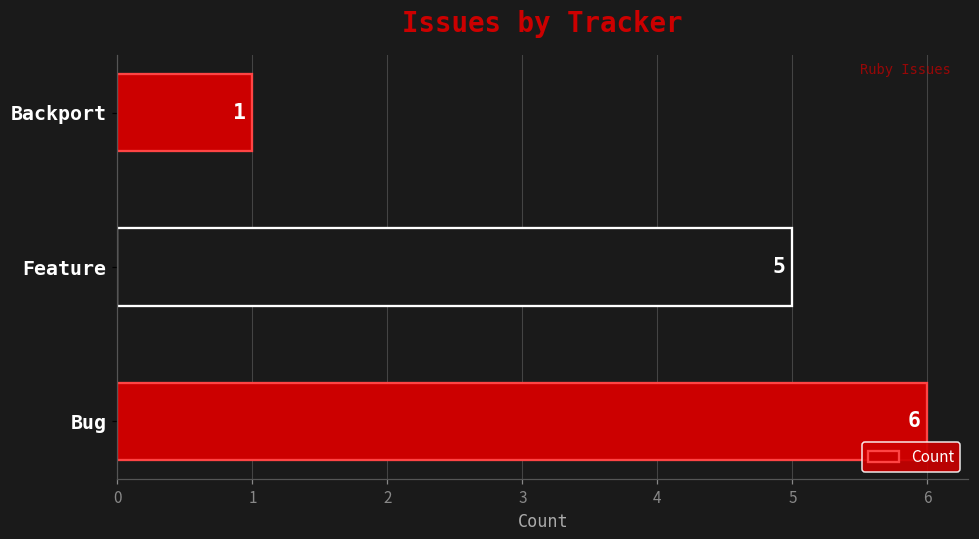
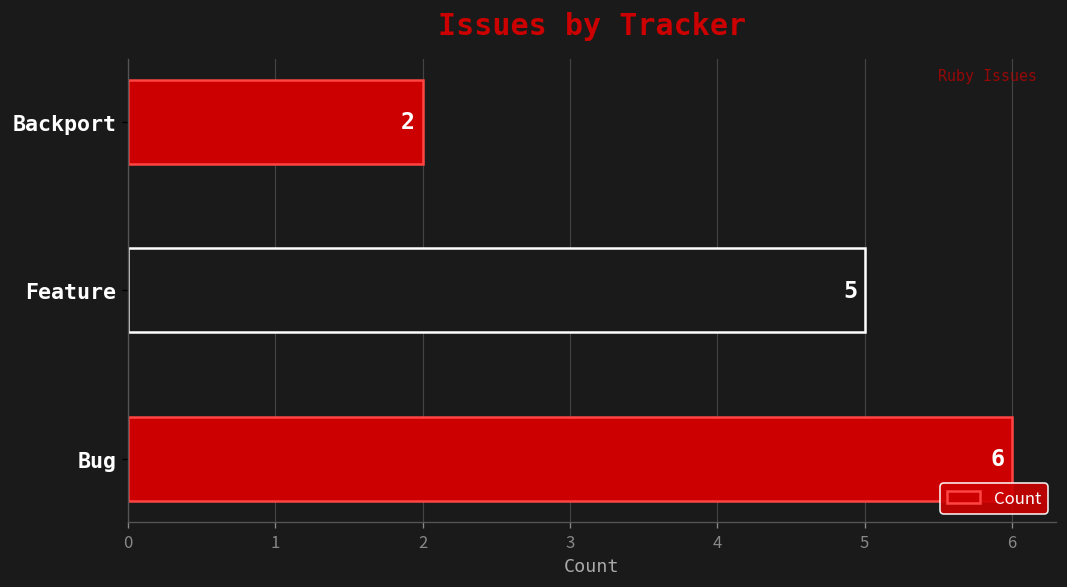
Backport: 1 -> 2
